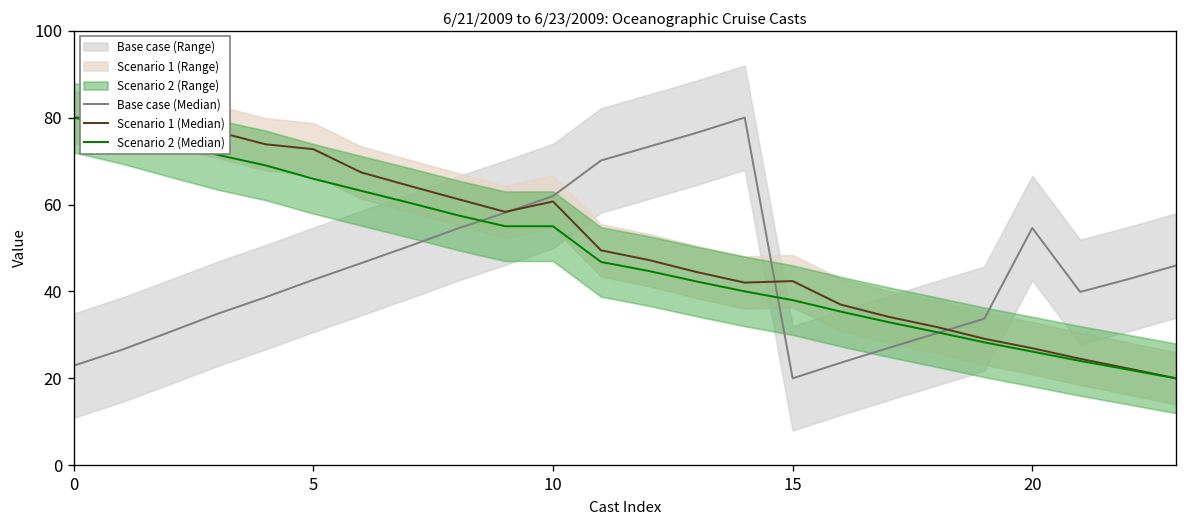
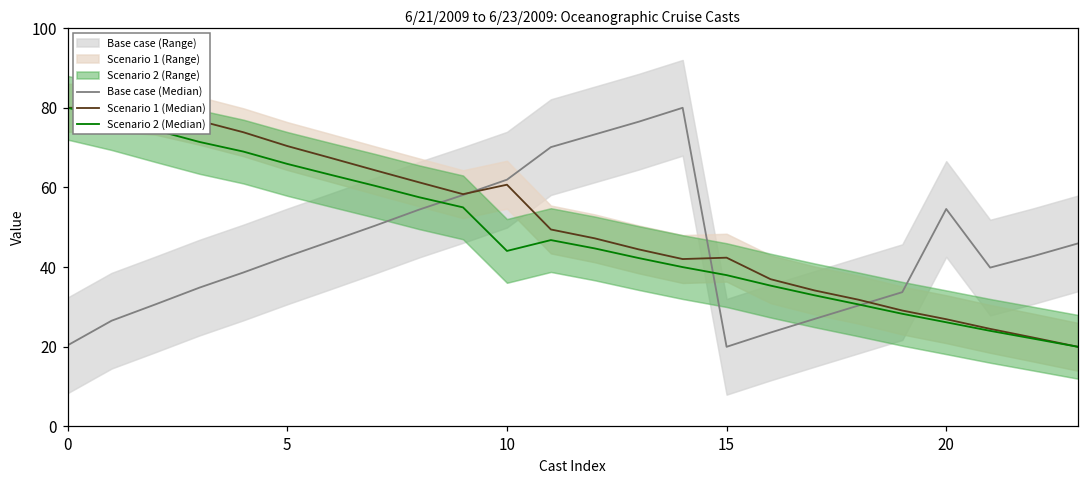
Base case (Median), 0: 23 -> 20
Scenario 1 (Median), 5: 73 -> 70
Scenario 2 (Median), 10: 55 -> 44
